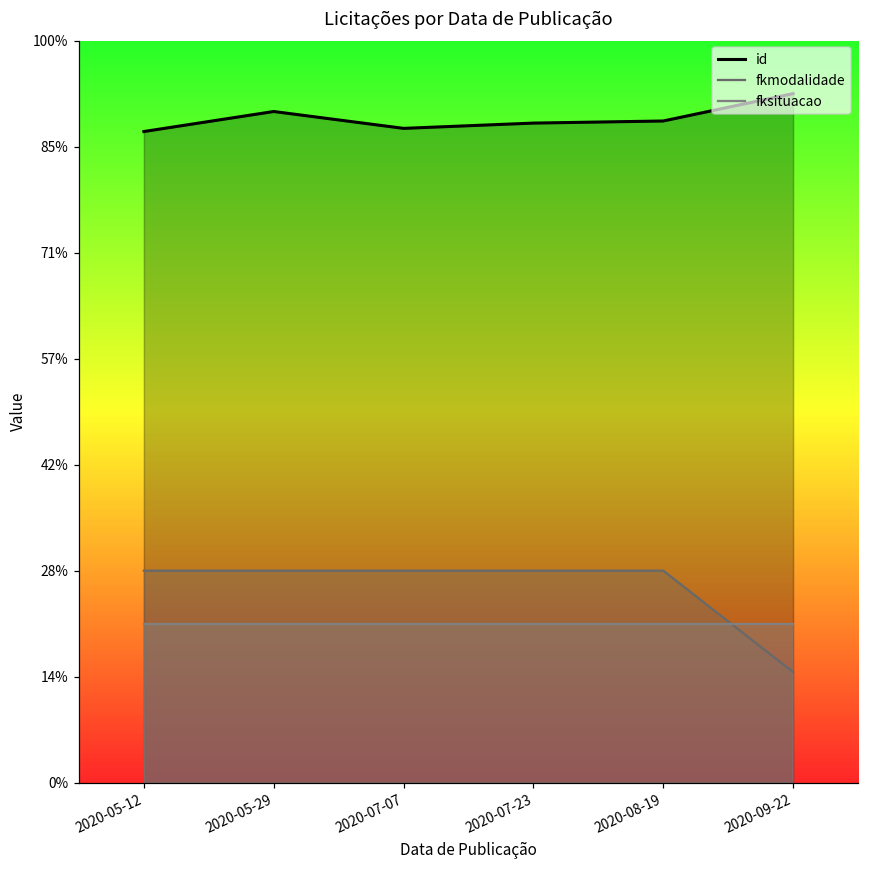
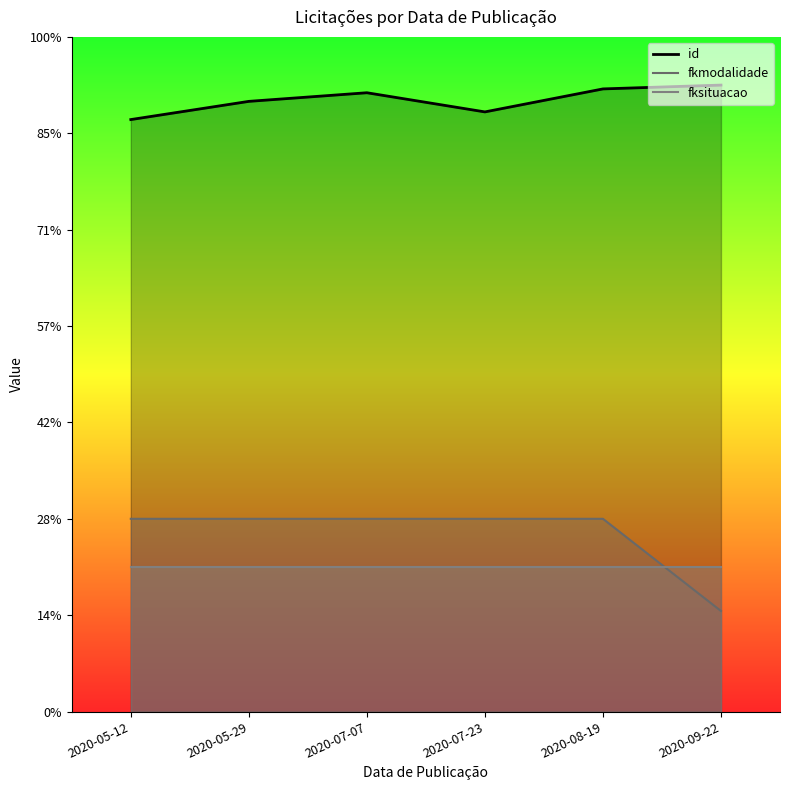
id, 2020-07-07: 88% -> 92%
id, 2020-08-19: 89% -> 92%
